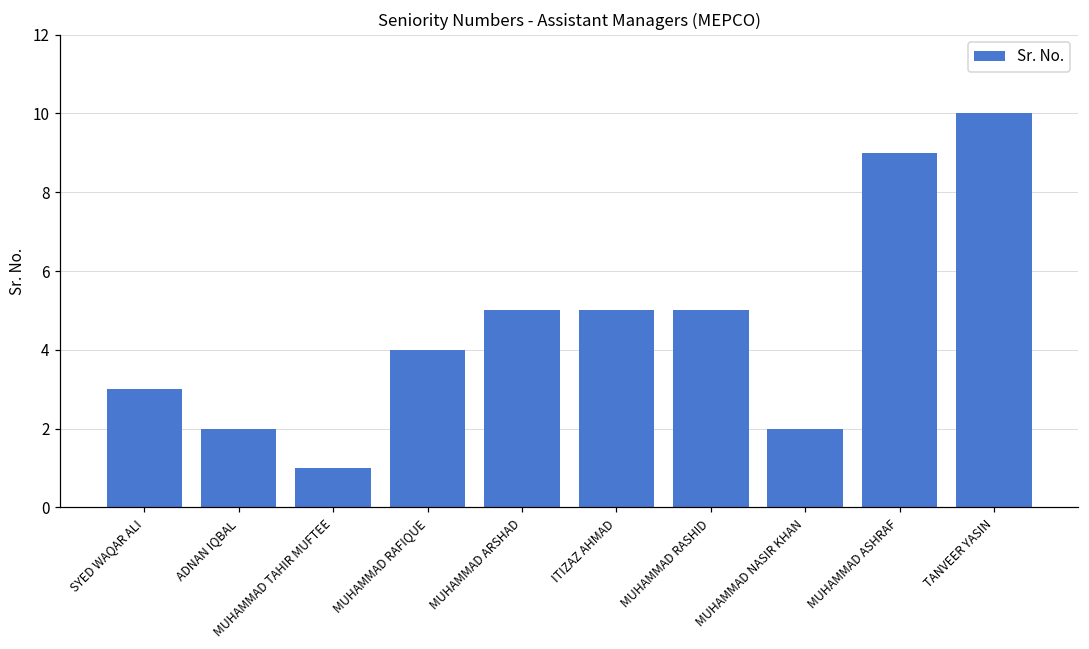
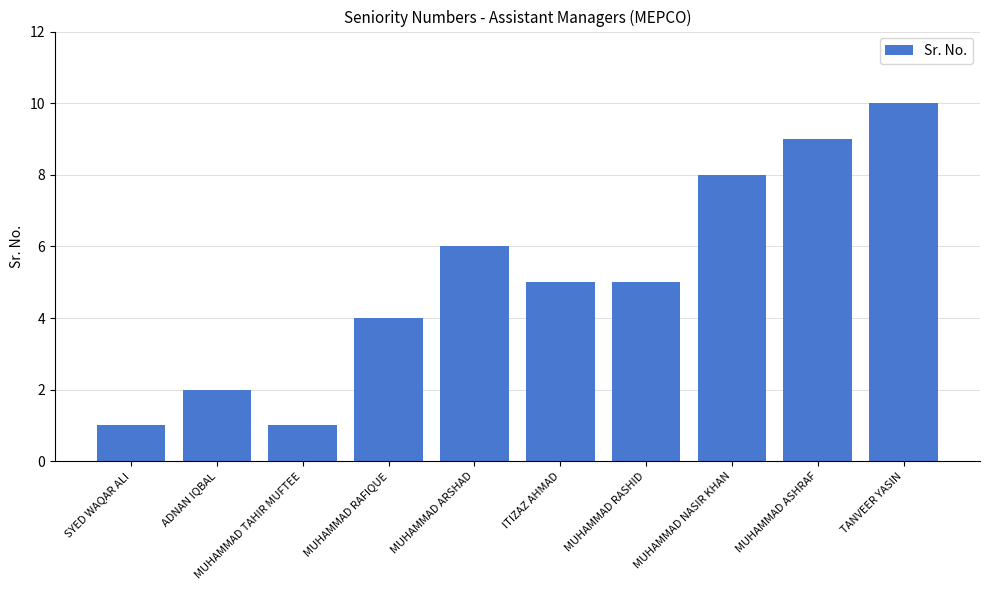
SYED WAQAR ALI: 3 -> 1
MUHAMMAD ARSHAD: 5 -> 6
MUHAMMAD NASIR KHAN: 2 -> 8
